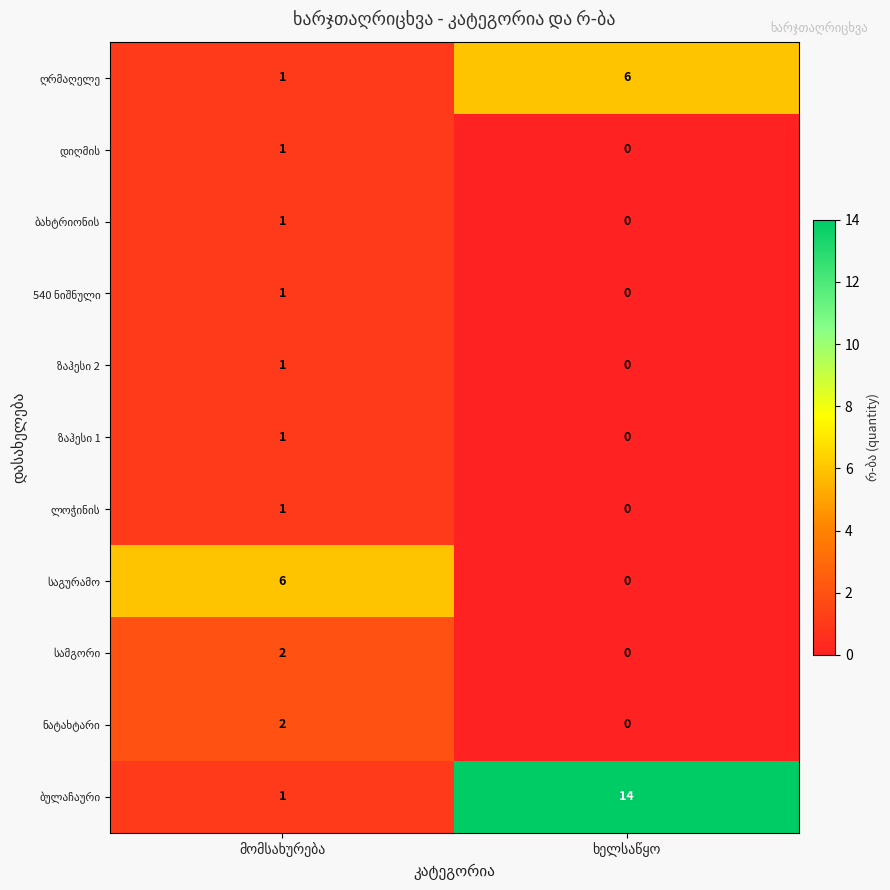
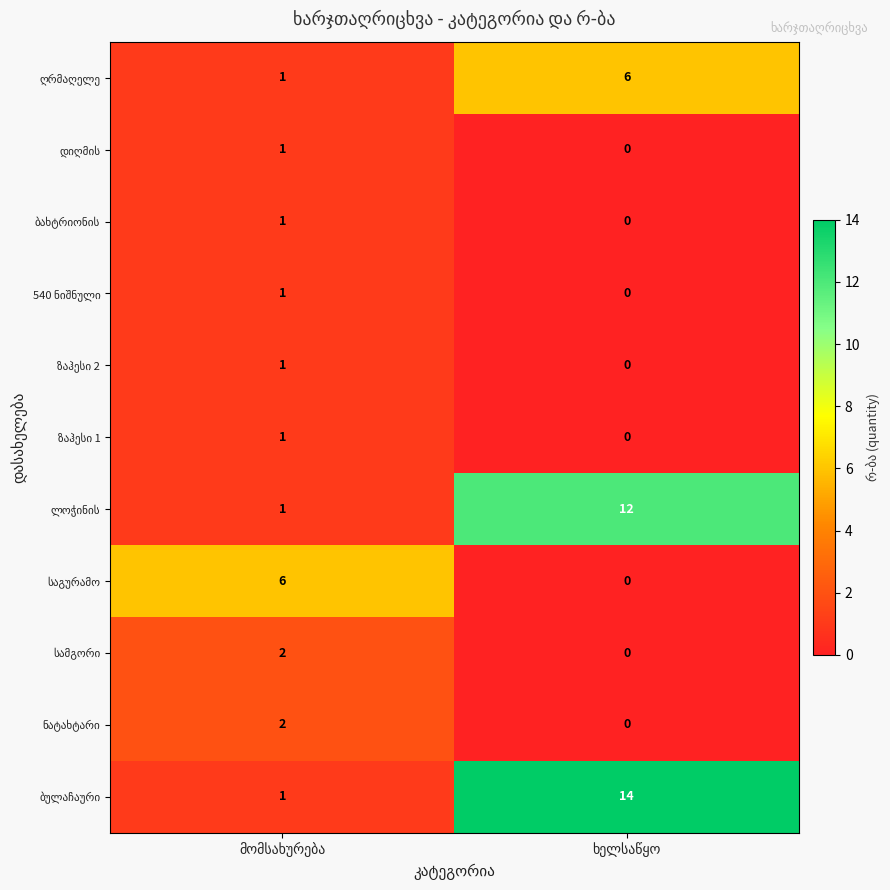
ლოჭინის, ხელსაწყო: 0 -> 12
